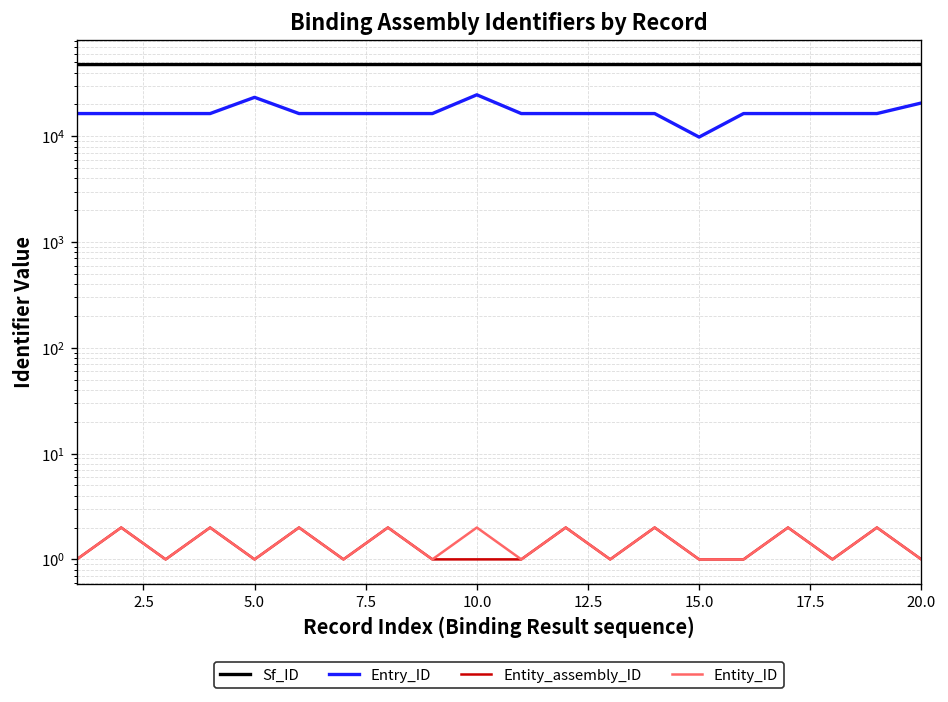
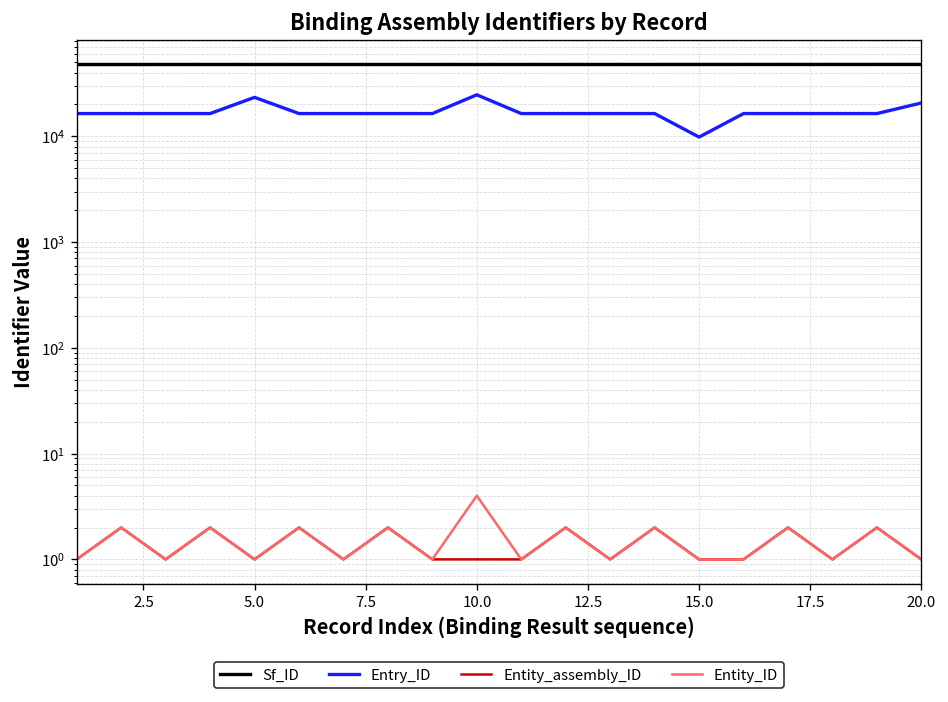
Entity_ID, 10.0: 2 -> 4
